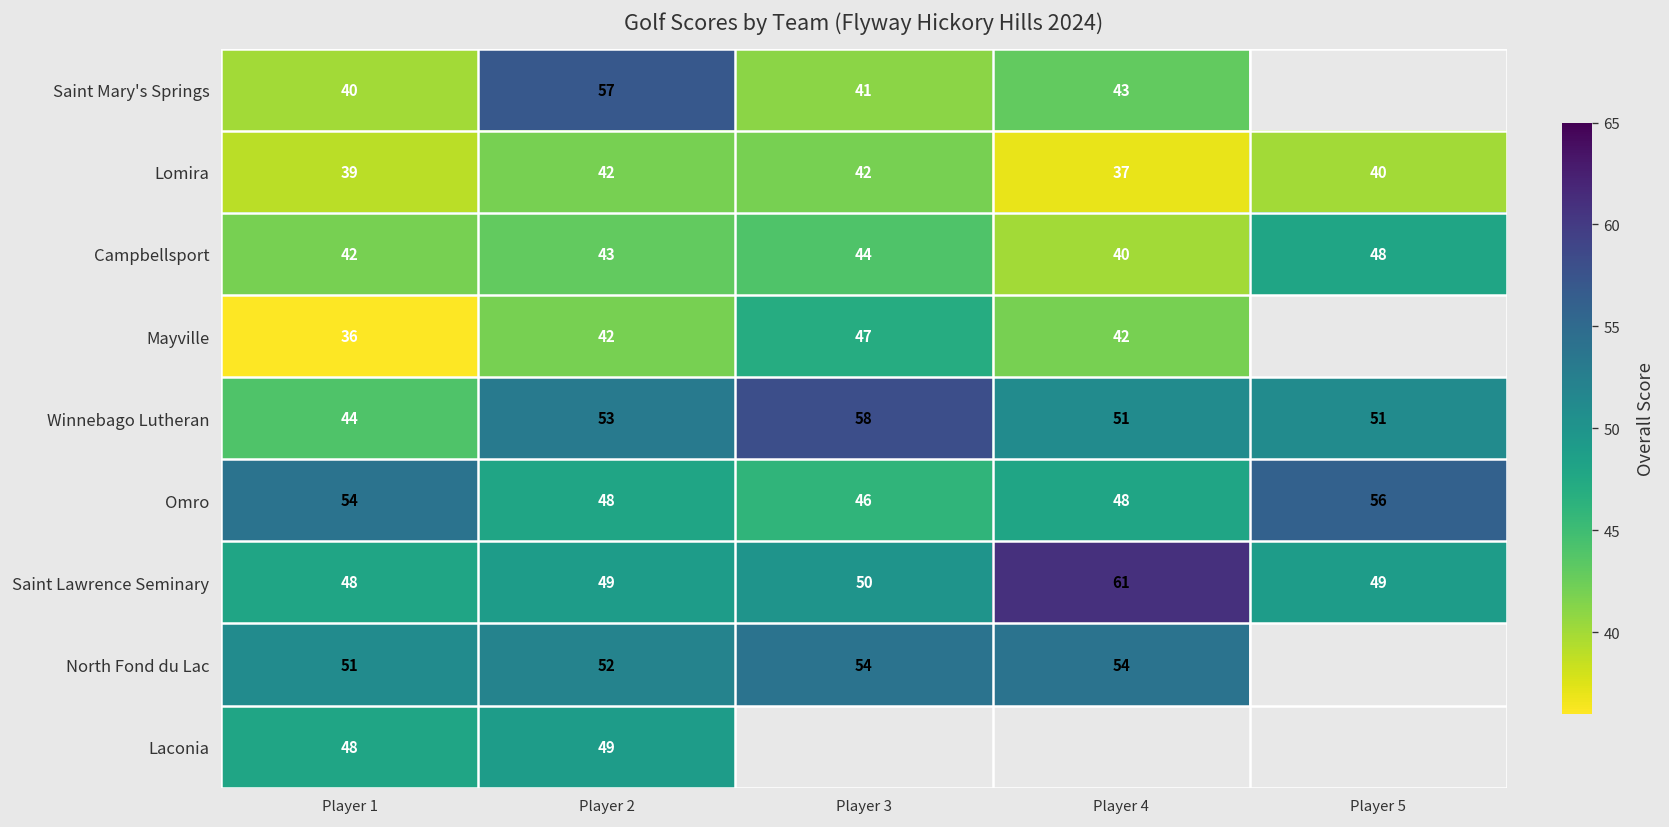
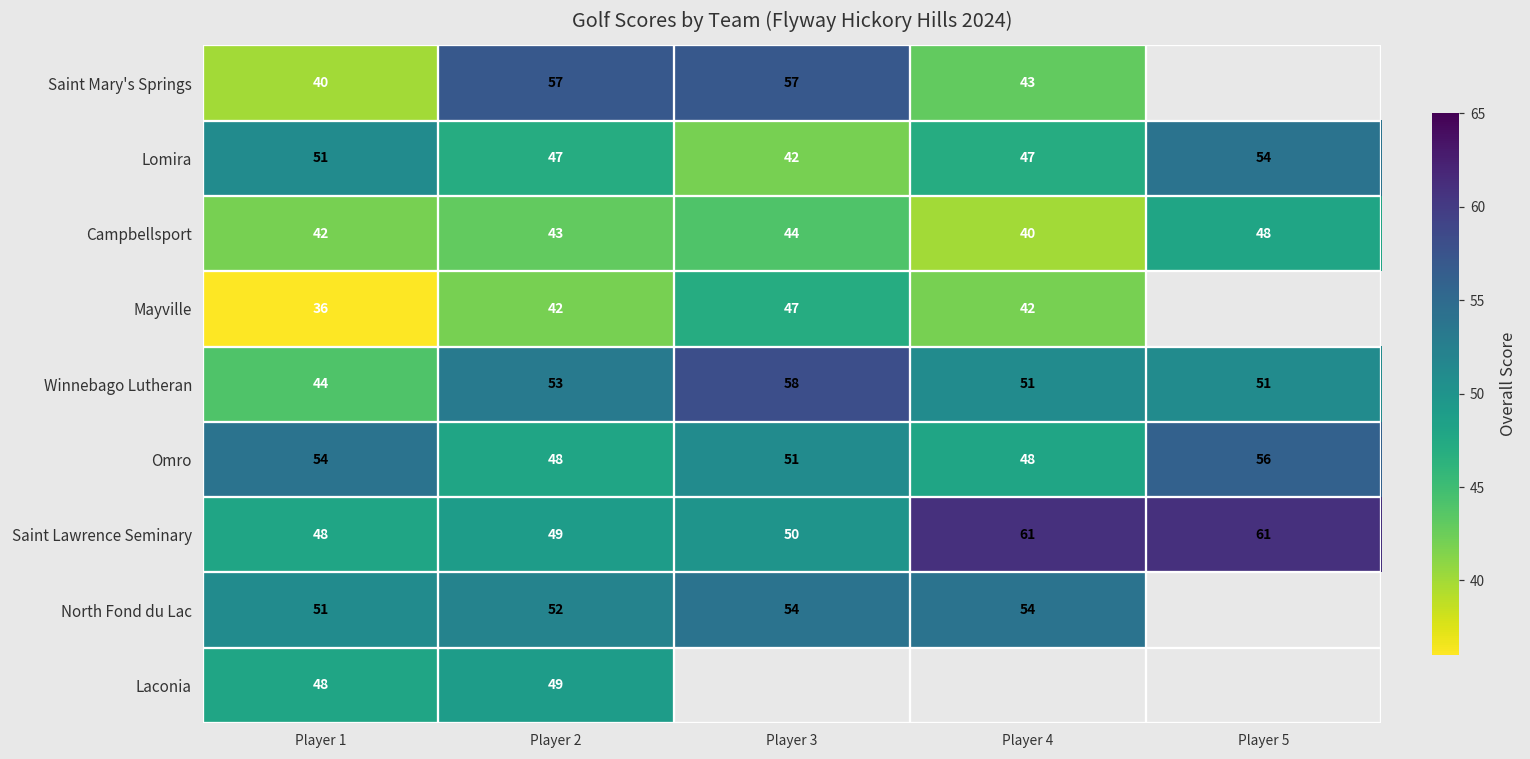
Saint Mary's Springs, Player 3: 41 -> 57
Lomira, Player 1: 39 -> 51
Lomira, Player 2: 42 -> 47
Lomira, Player 4: 37 -> 47
Lomira, Player 5: 40 -> 54
Omro, Player 3: 46 -> 51
Saint Lawrence Seminary, Player 5: 49 -> 61
